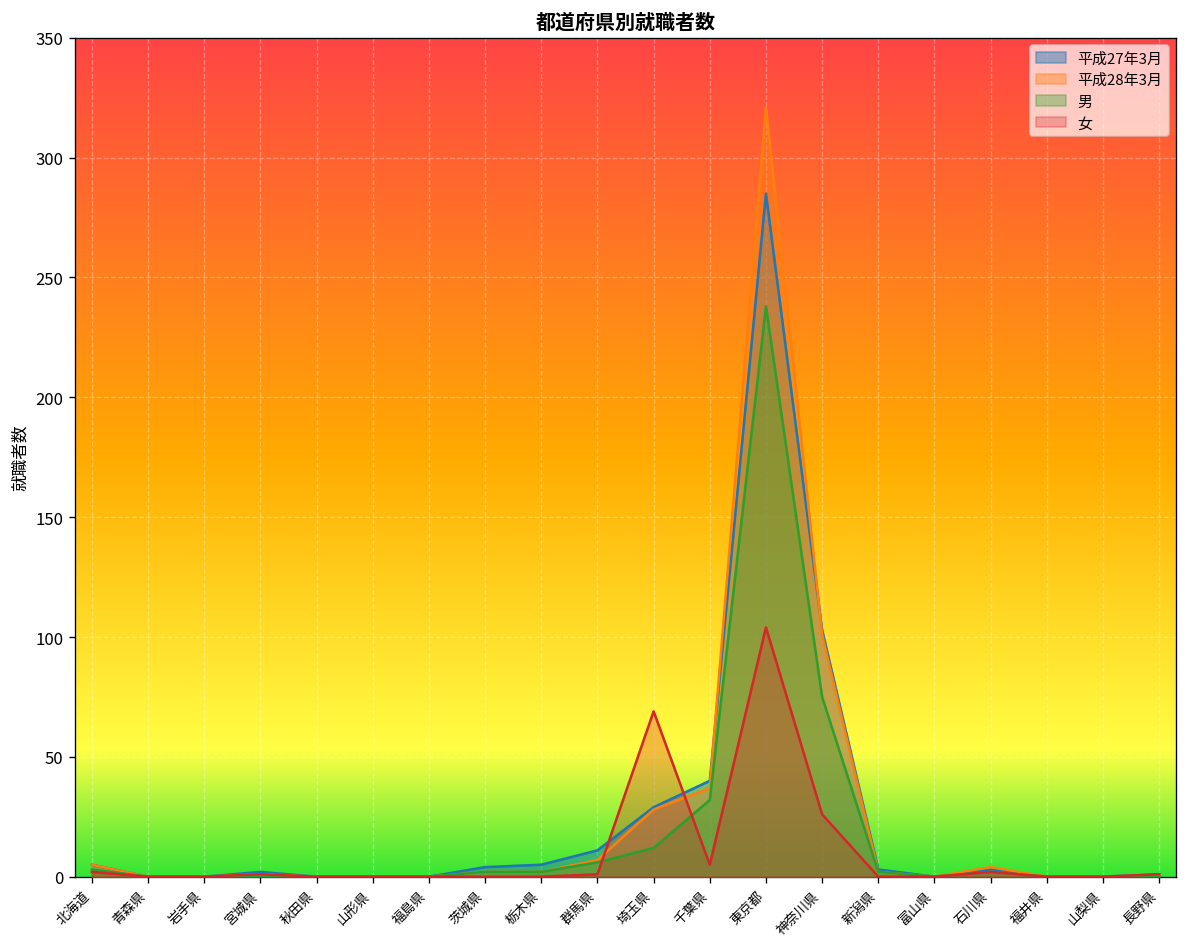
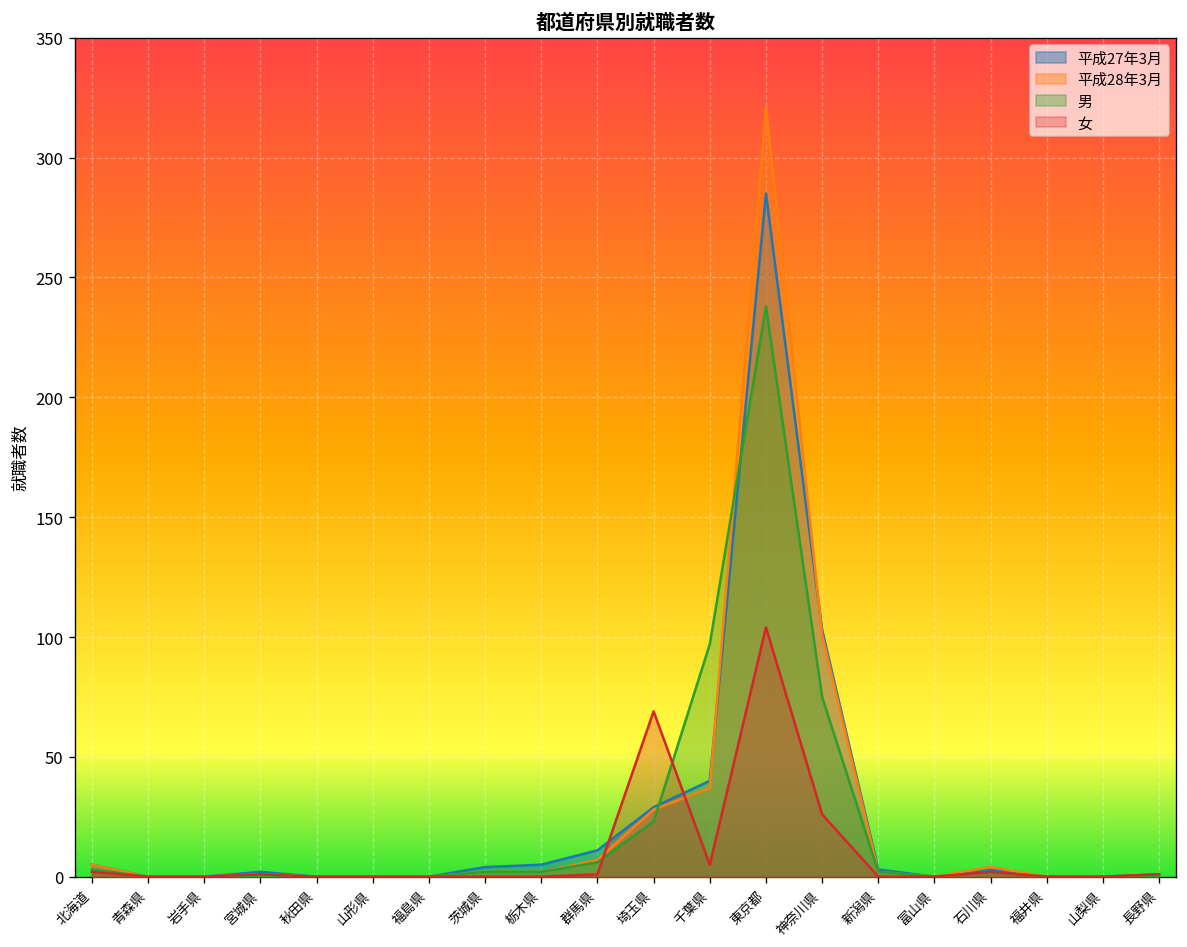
男, 埼玉県: 12 -> 23
男, 千葉県: 32 -> 97
